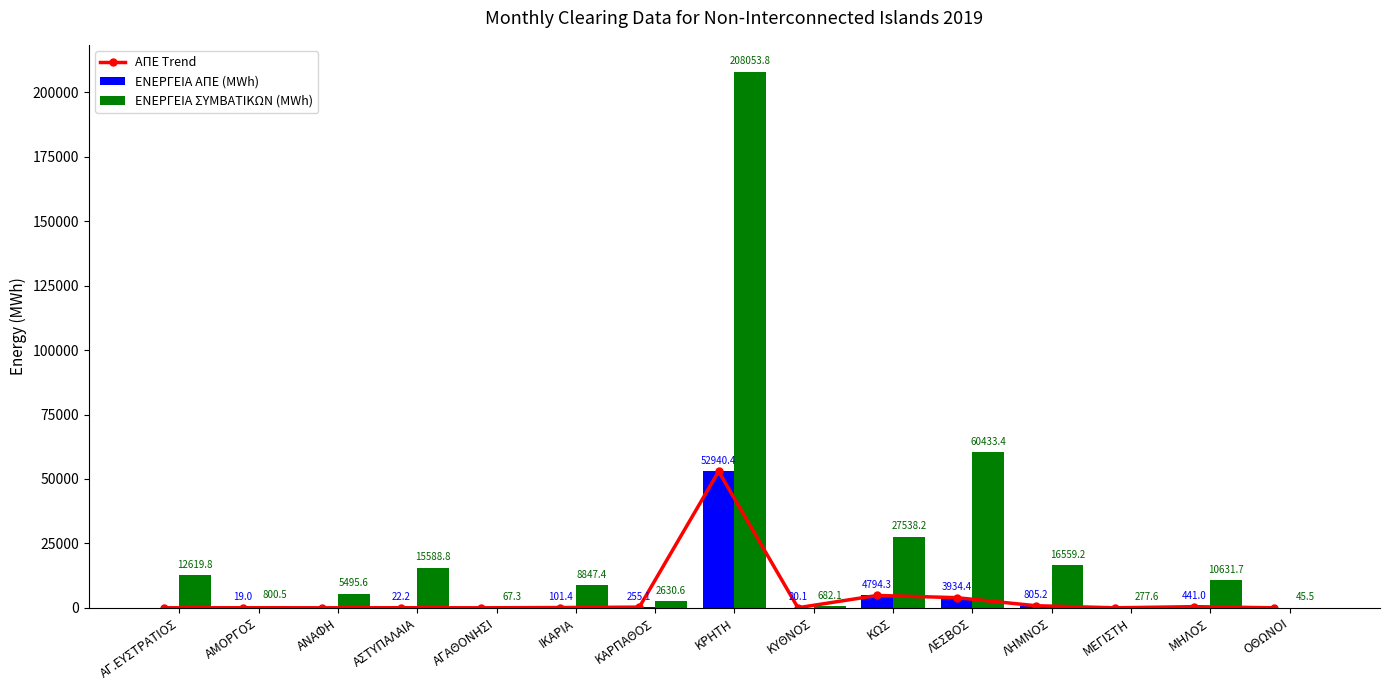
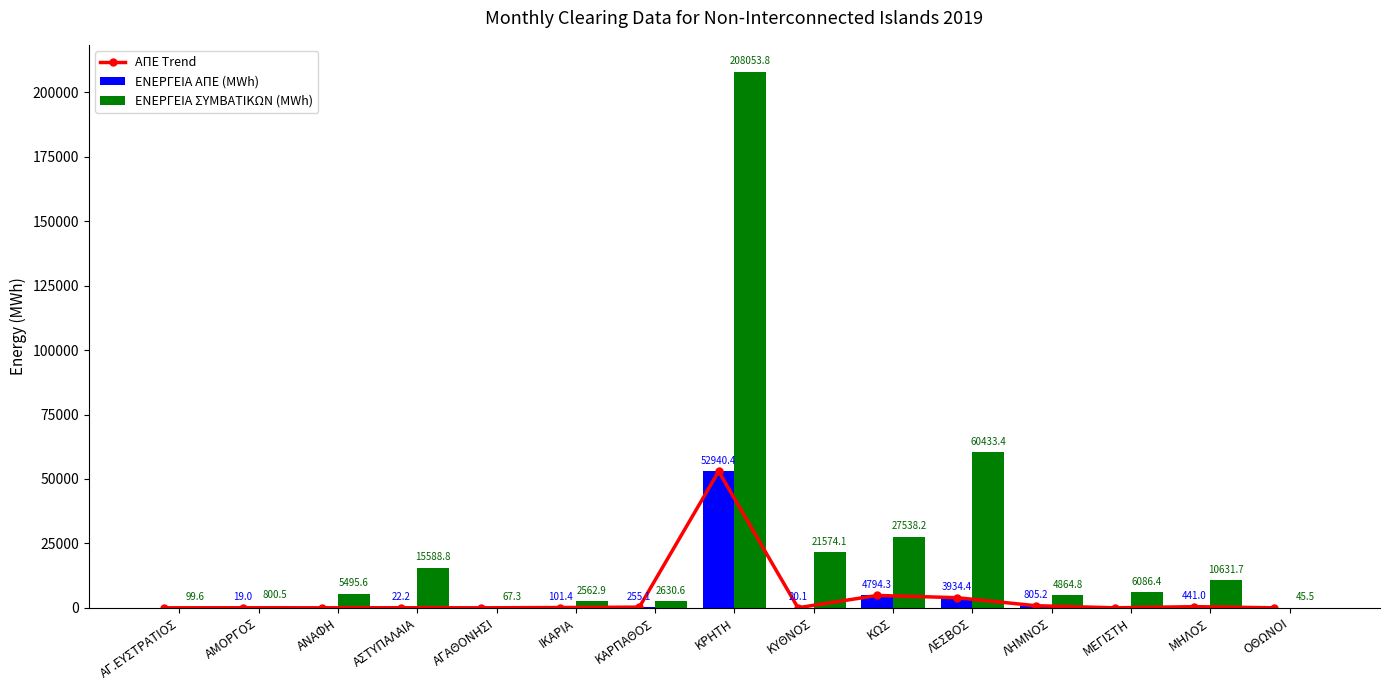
ΕΝΕΡΓΕΙΑ ΣΥΜΒΑΤΙΚΩΝ (MWh), ΑΓ.ΕΥΣΤΡΑΤΙΟΣ: 12619.8 -> 99.6
ΕΝΕΡΓΕΙΑ ΣΥΜΒΑΤΙΚΩΝ (MWh), ΙΚΑΡΙΑ: 8847.4 -> 2562.9
ΕΝΕΡΓΕΙΑ ΣΥΜΒΑΤΙΚΩΝ (MWh), ΚΥΘΝΟΣ: 682.1 -> 21574.1
ΕΝΕΡΓΕΙΑ ΣΥΜΒΑΤΙΚΩΝ (MWh), ΛΗΜΝΟΣ: 16559.2 -> 4864.8
ΕΝΕΡΓΕΙΑ ΣΥΜΒΑΤΙΚΩΝ (MWh), ΜΕΓΙΣΤΗ: 277.6 -> 6086.4
